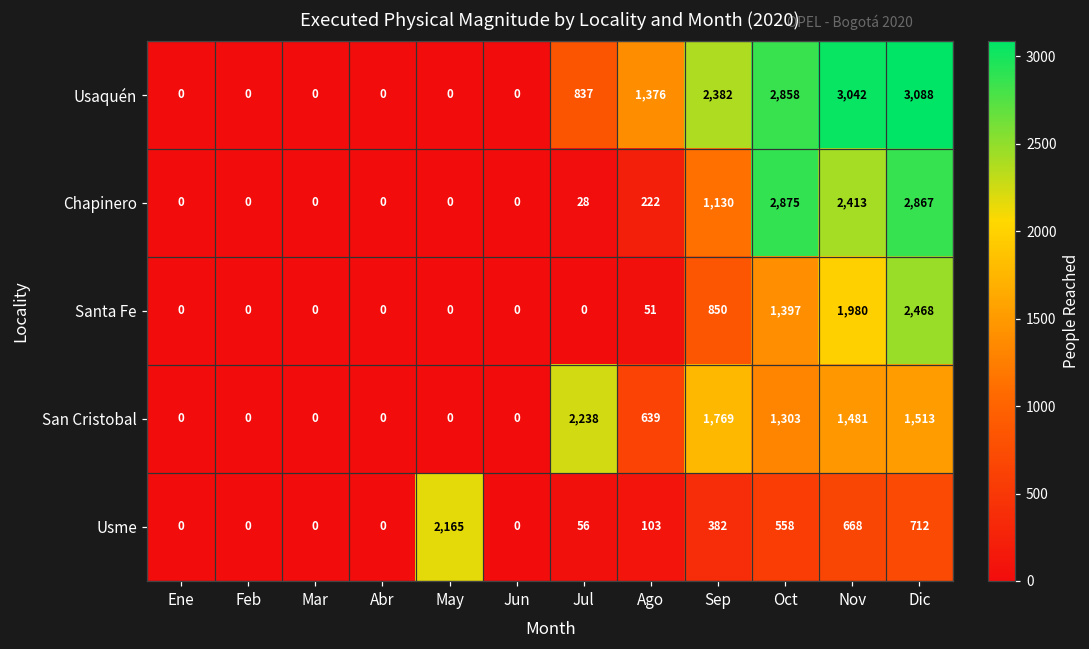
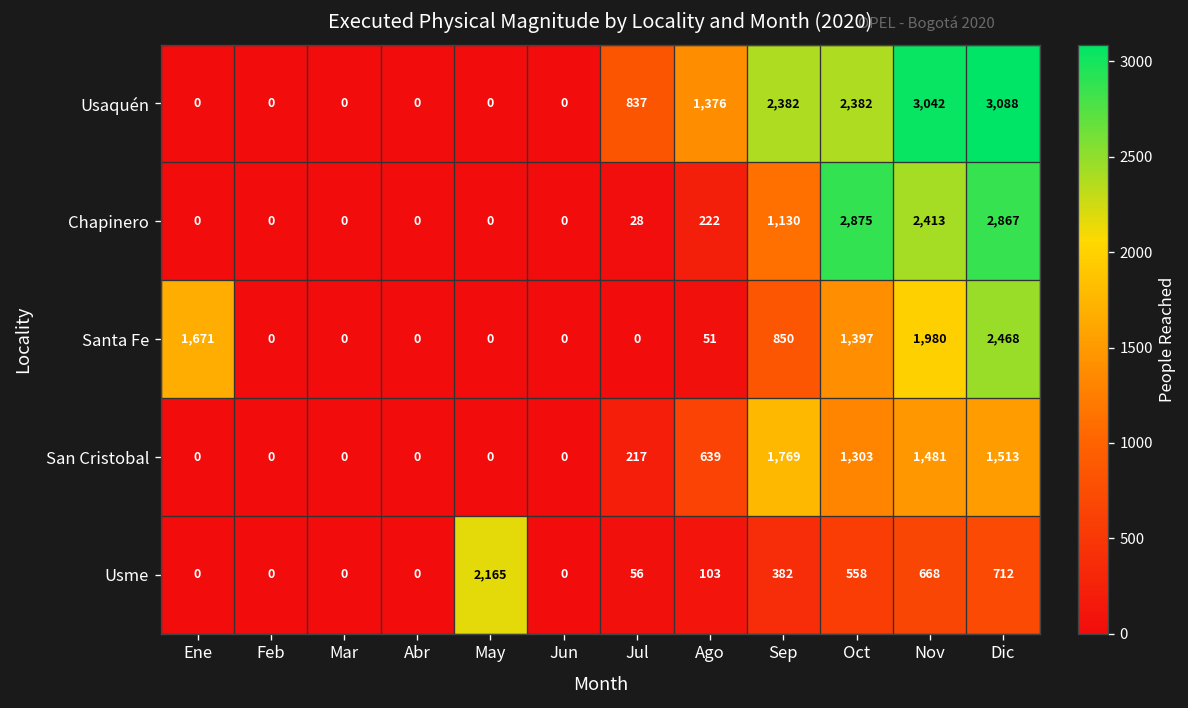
Usaquén, Oct: 2,858 -> 2,382
Santa Fe, Ene: 0 -> 1,671
San Cristobal, Jul: 2,238 -> 217
